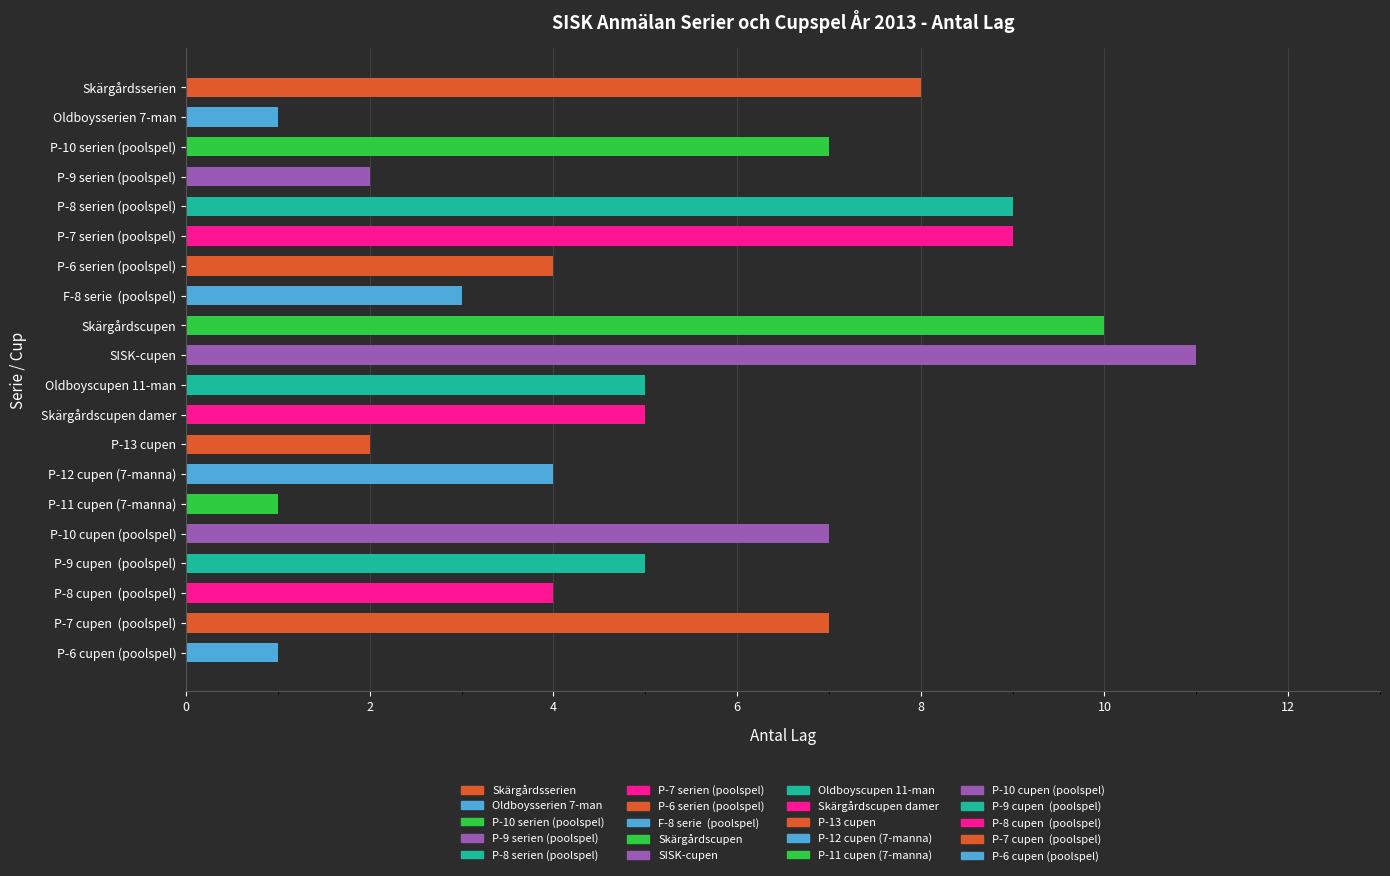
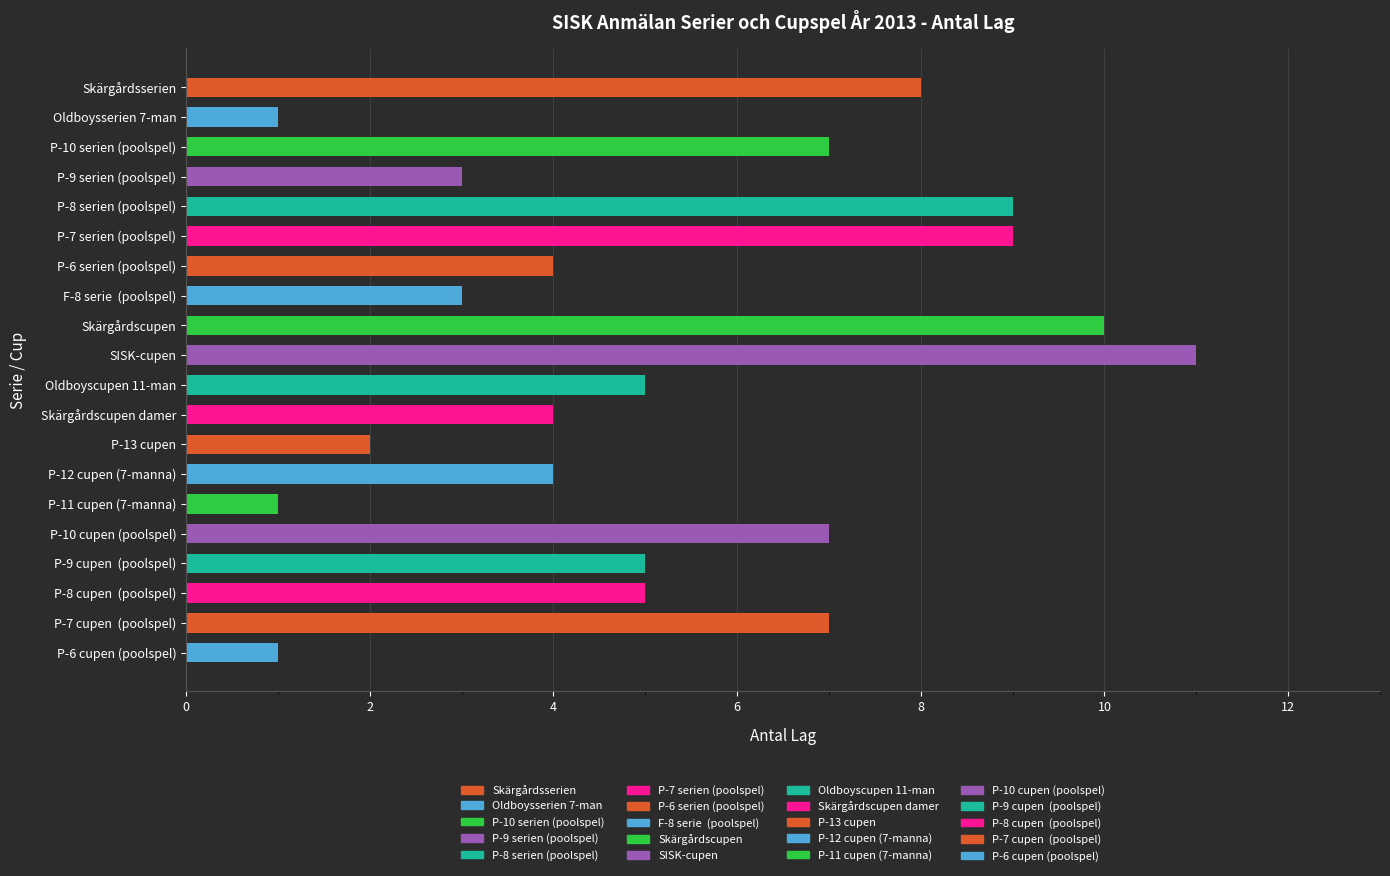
P-9 serien (poolspel): 2 -> 3
Skärgårdscupen damer: 5 -> 4
P-8 cupen (poolspel): 4 -> 5
